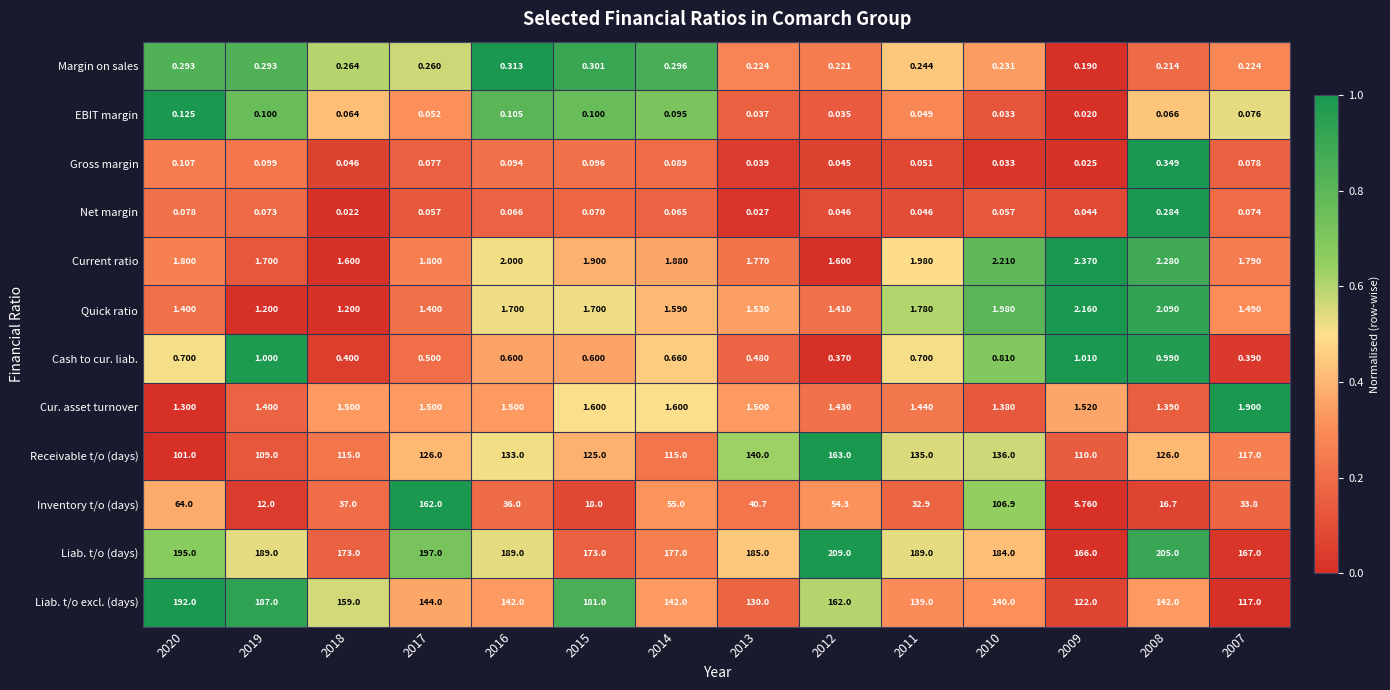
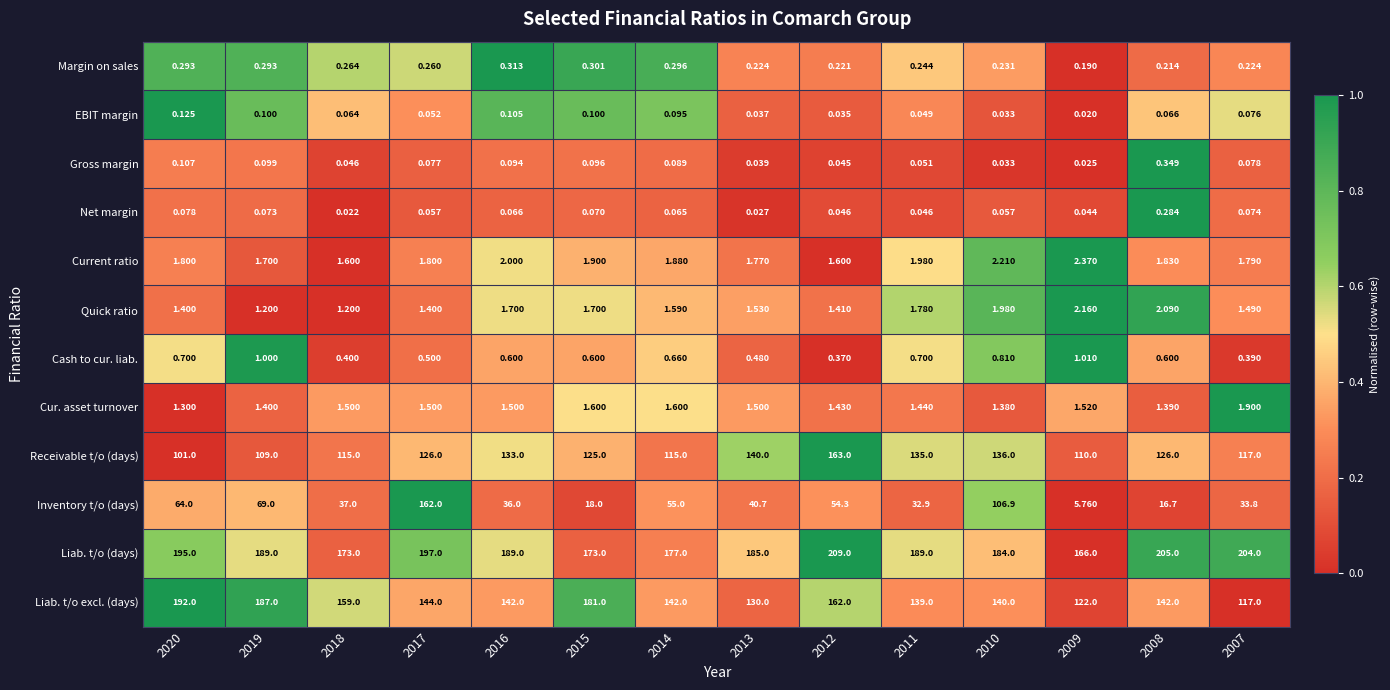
Current ratio, 2008: 2.280 -> 1.830
Cash to cur. liab., 2008: 0.990 -> 0.600
Inventory t/o (days), 2019: 12.0 -> 69.0
Liab. t/o (days), 2007: 167.0 -> 204.0
